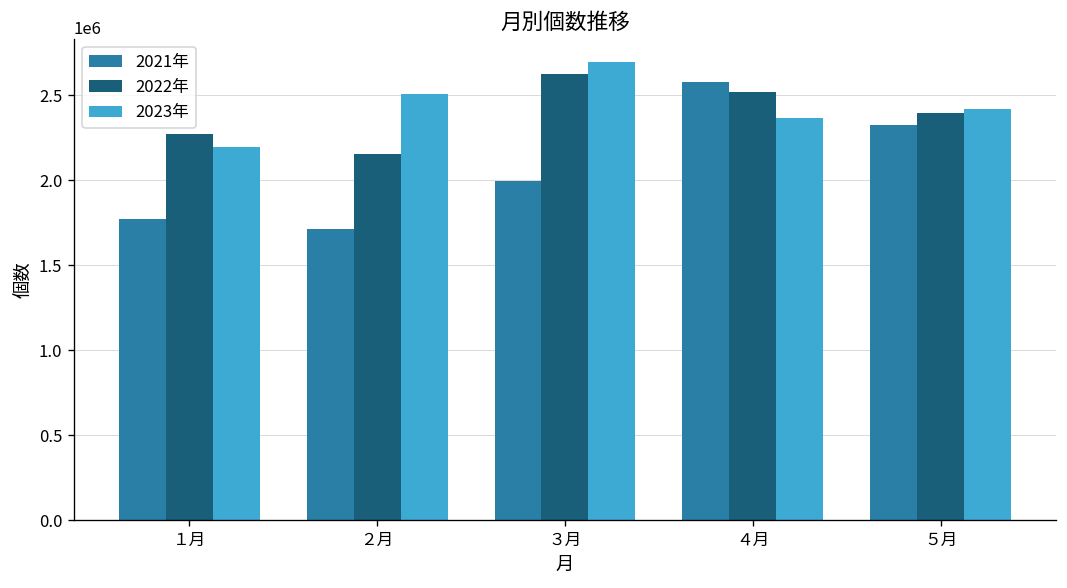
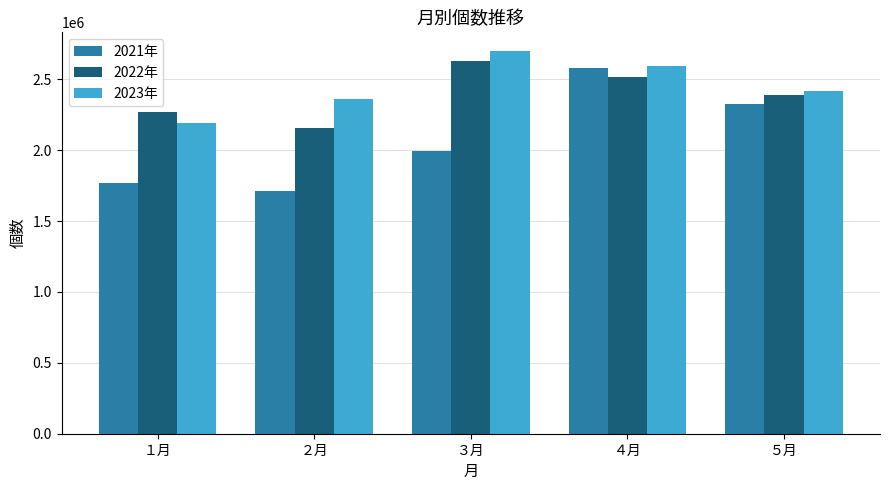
2023年, ２月: 2510000 -> 2360000
2023年, ４月: 2360000 -> 2600000
